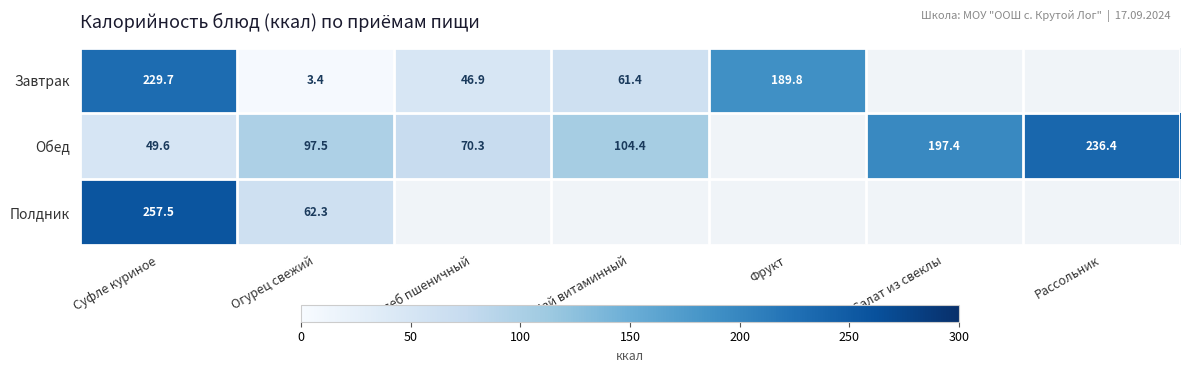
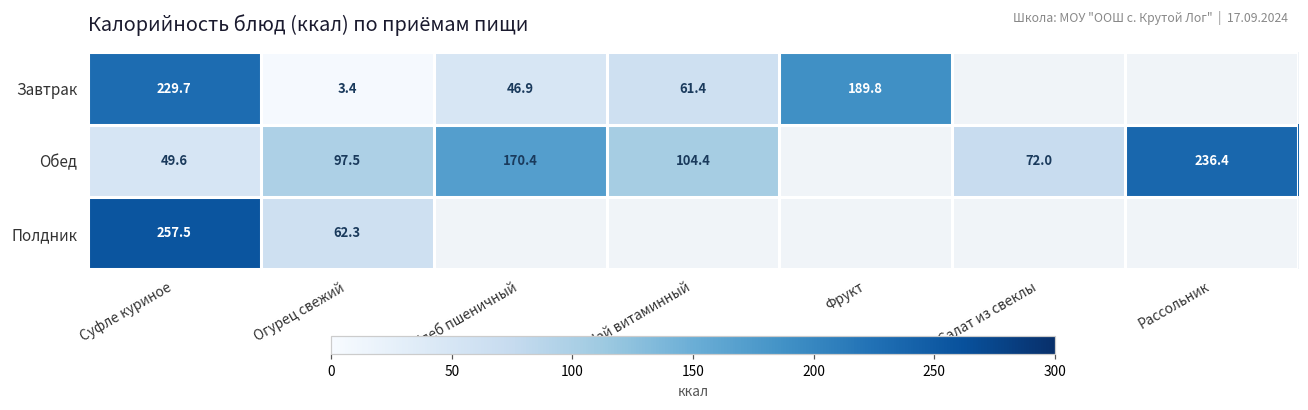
Обед, Хлеб пшеничный: 70.3 -> 170.4
Обед, Салат из свеклы: 197.4 -> 72.0
